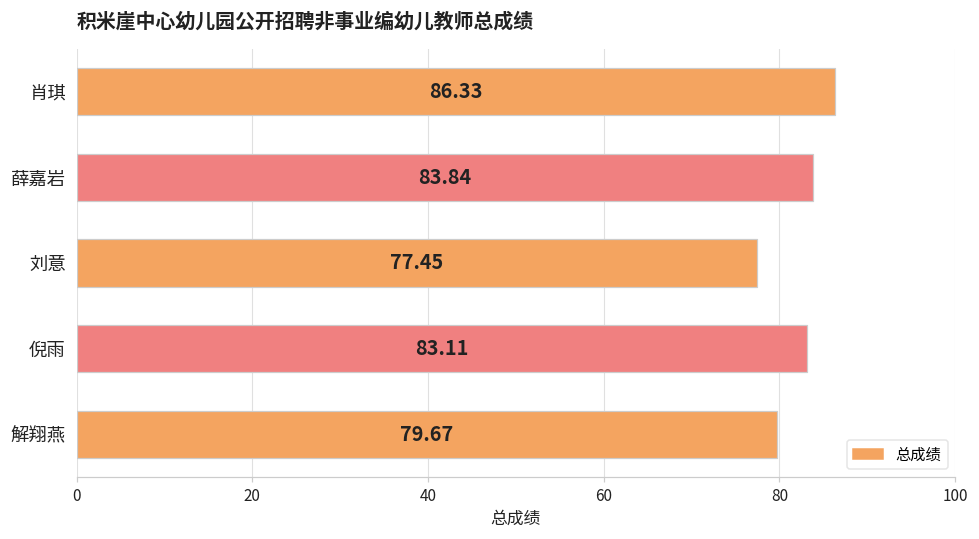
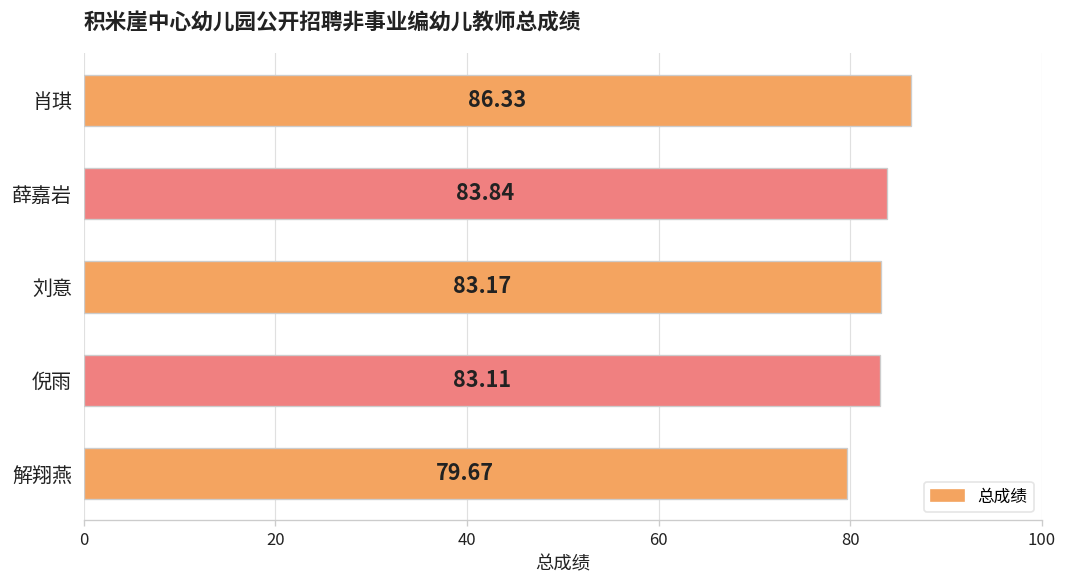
刘意: 77.45 -> 83.17
